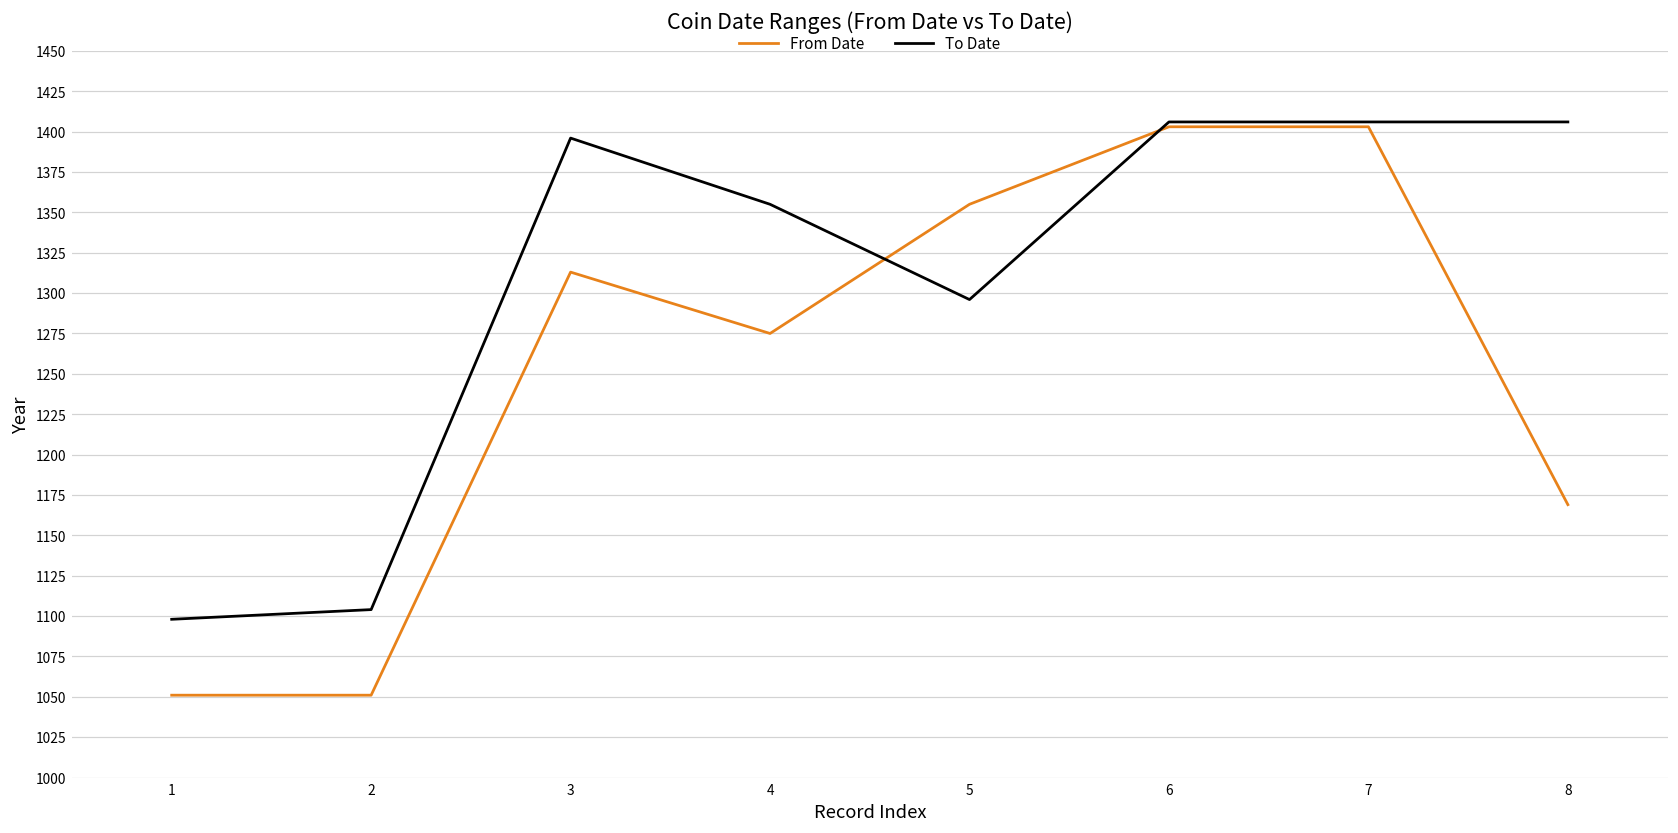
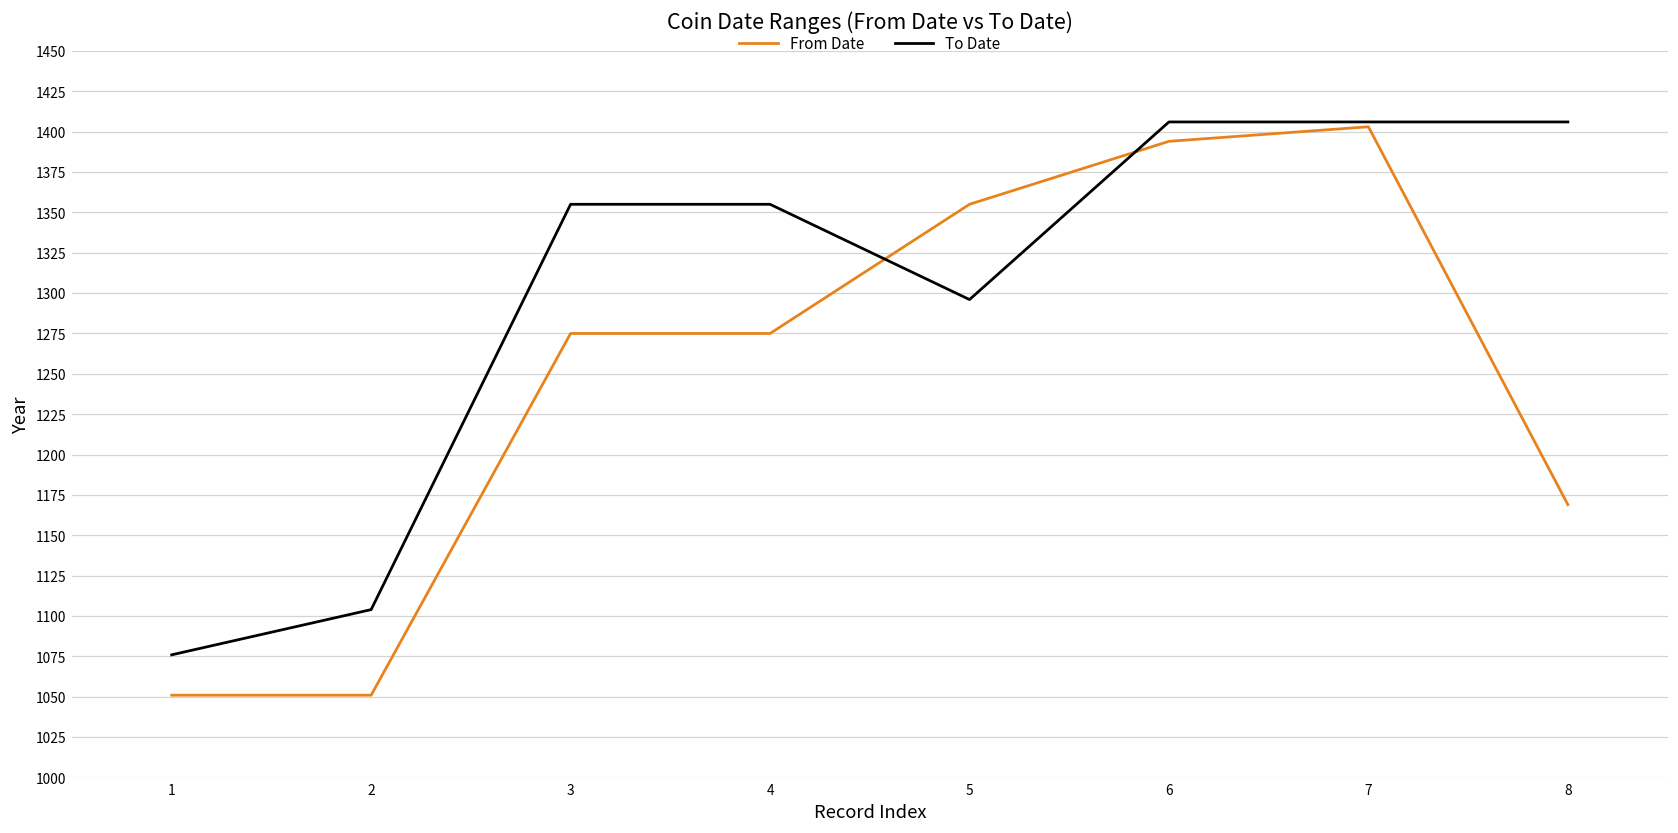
To Date, 1: 1098 -> 1076
From Date, 3: 1313 -> 1275
To Date, 3: 1396 -> 1355
From Date, 6: 1403 -> 1394
